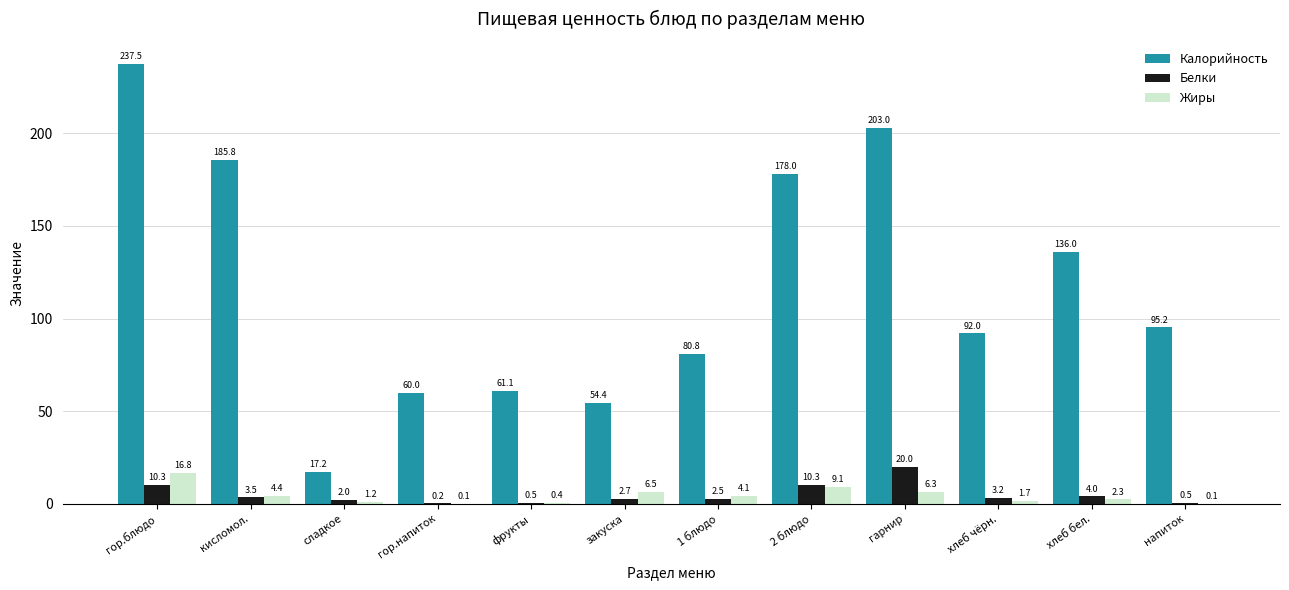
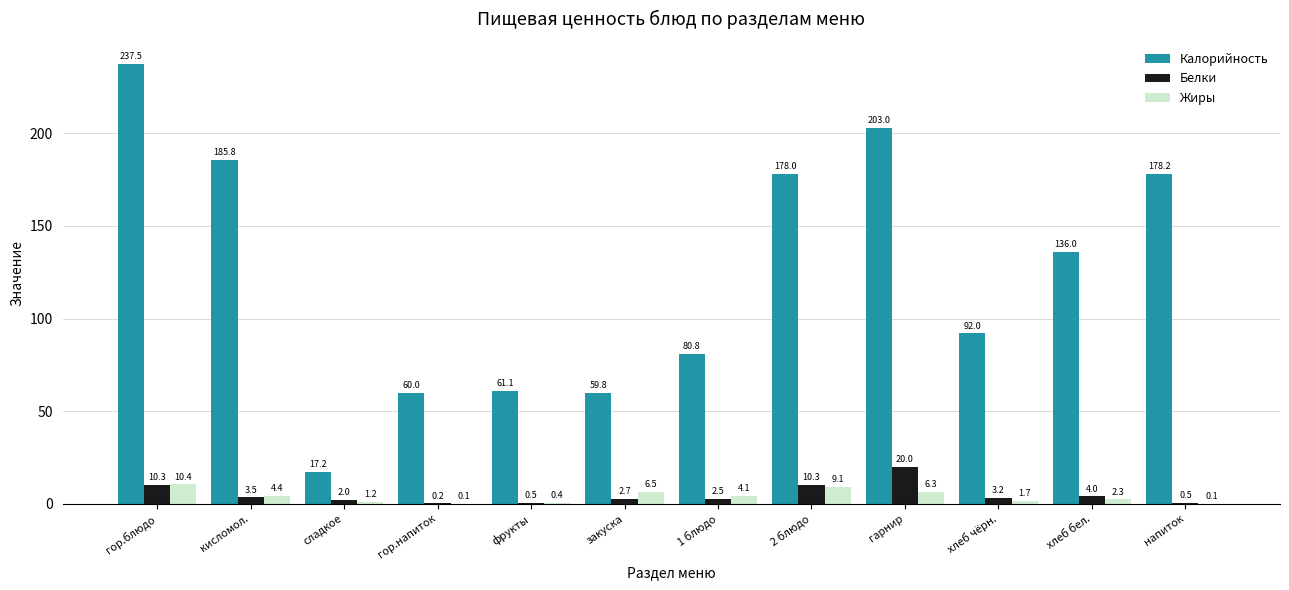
Жиры, гор.блюдо: 16.8 -> 10.4
Калорийность, закуска: 54.4 -> 59.8
Калорийность, напиток: 95.2 -> 178.2
